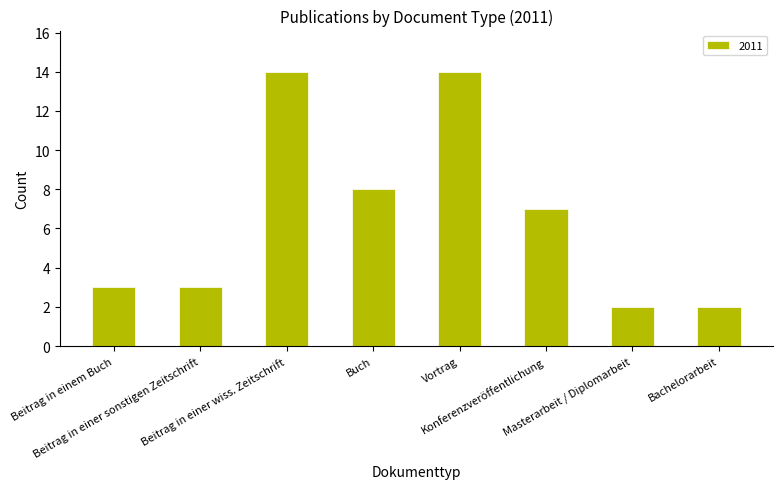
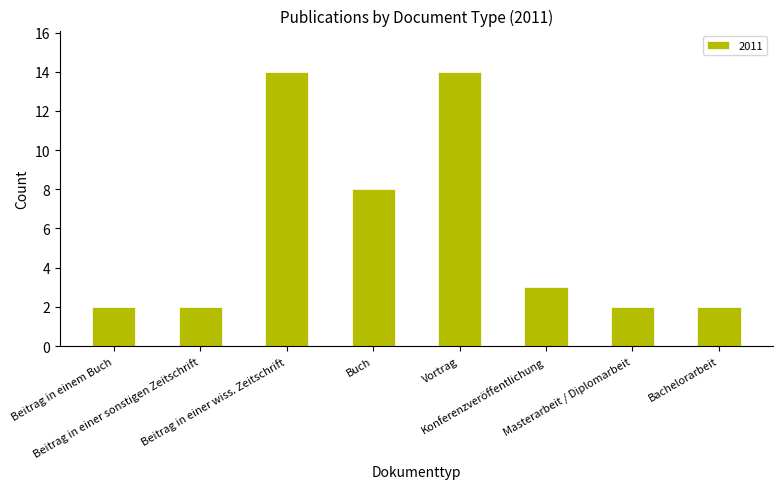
Beitrag in einem Buch: 3 -> 2
Beitrag in einer sonstigen Zeitschrift: 3 -> 2
Konferenzveröffentlichung: 7 -> 3
